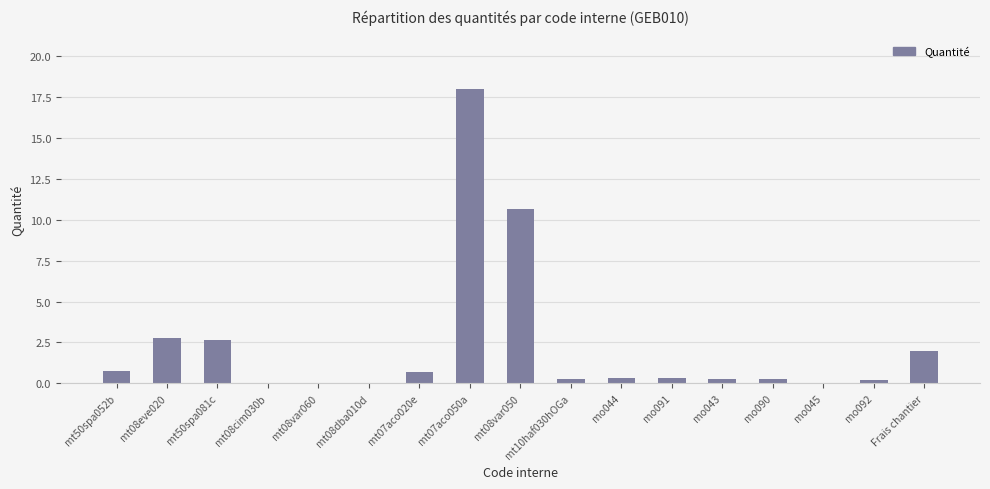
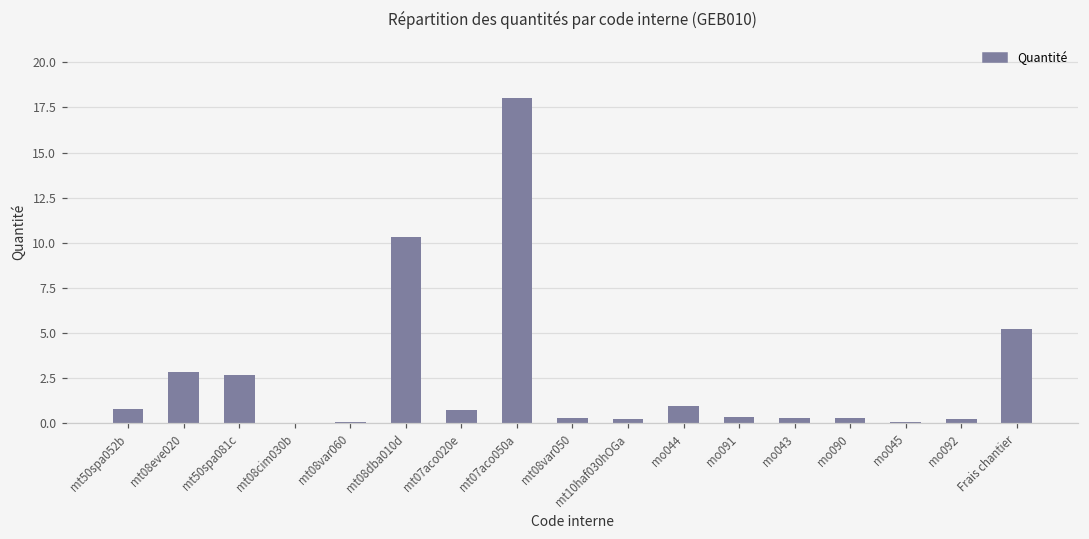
mt08dba010d: 0.0 -> 10.3
mt08var050: 10.6 -> 0.3
mo044: 0.4 -> 0.9
Frais chantier: 2.0 -> 5.2
